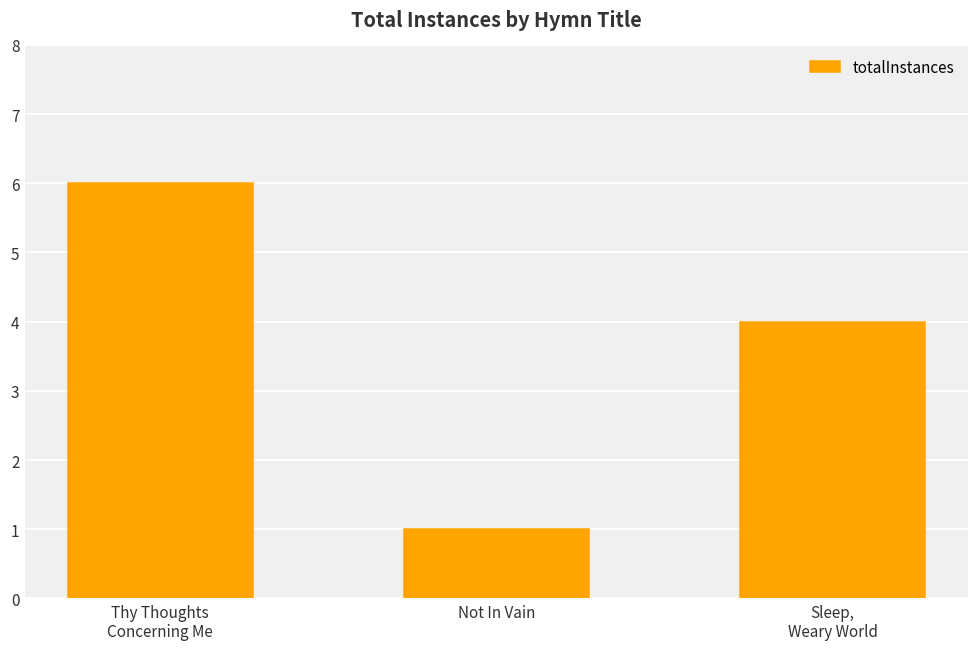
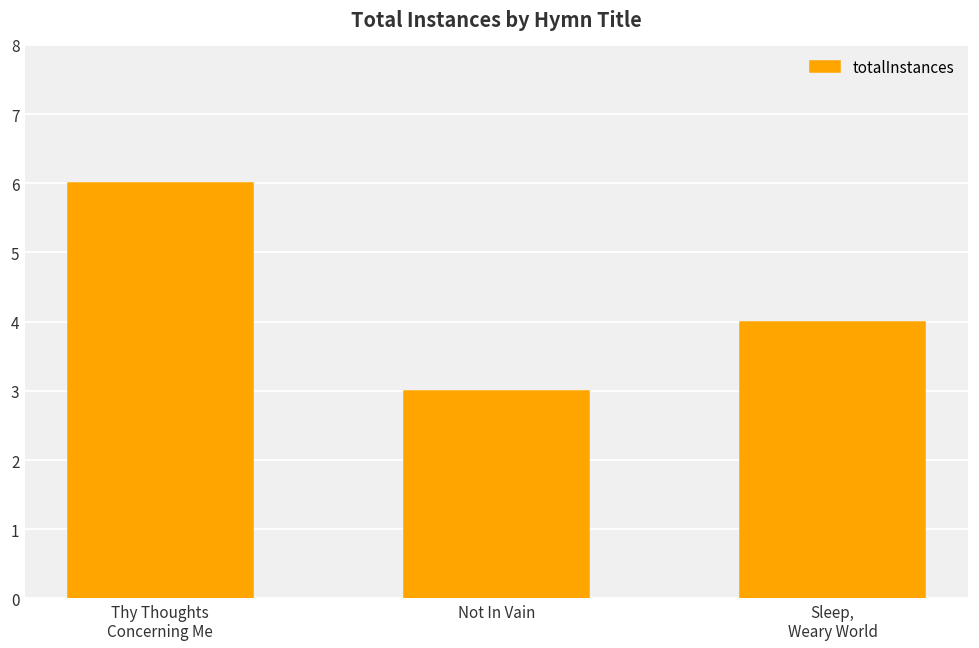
Not In Vain: 1 -> 3
